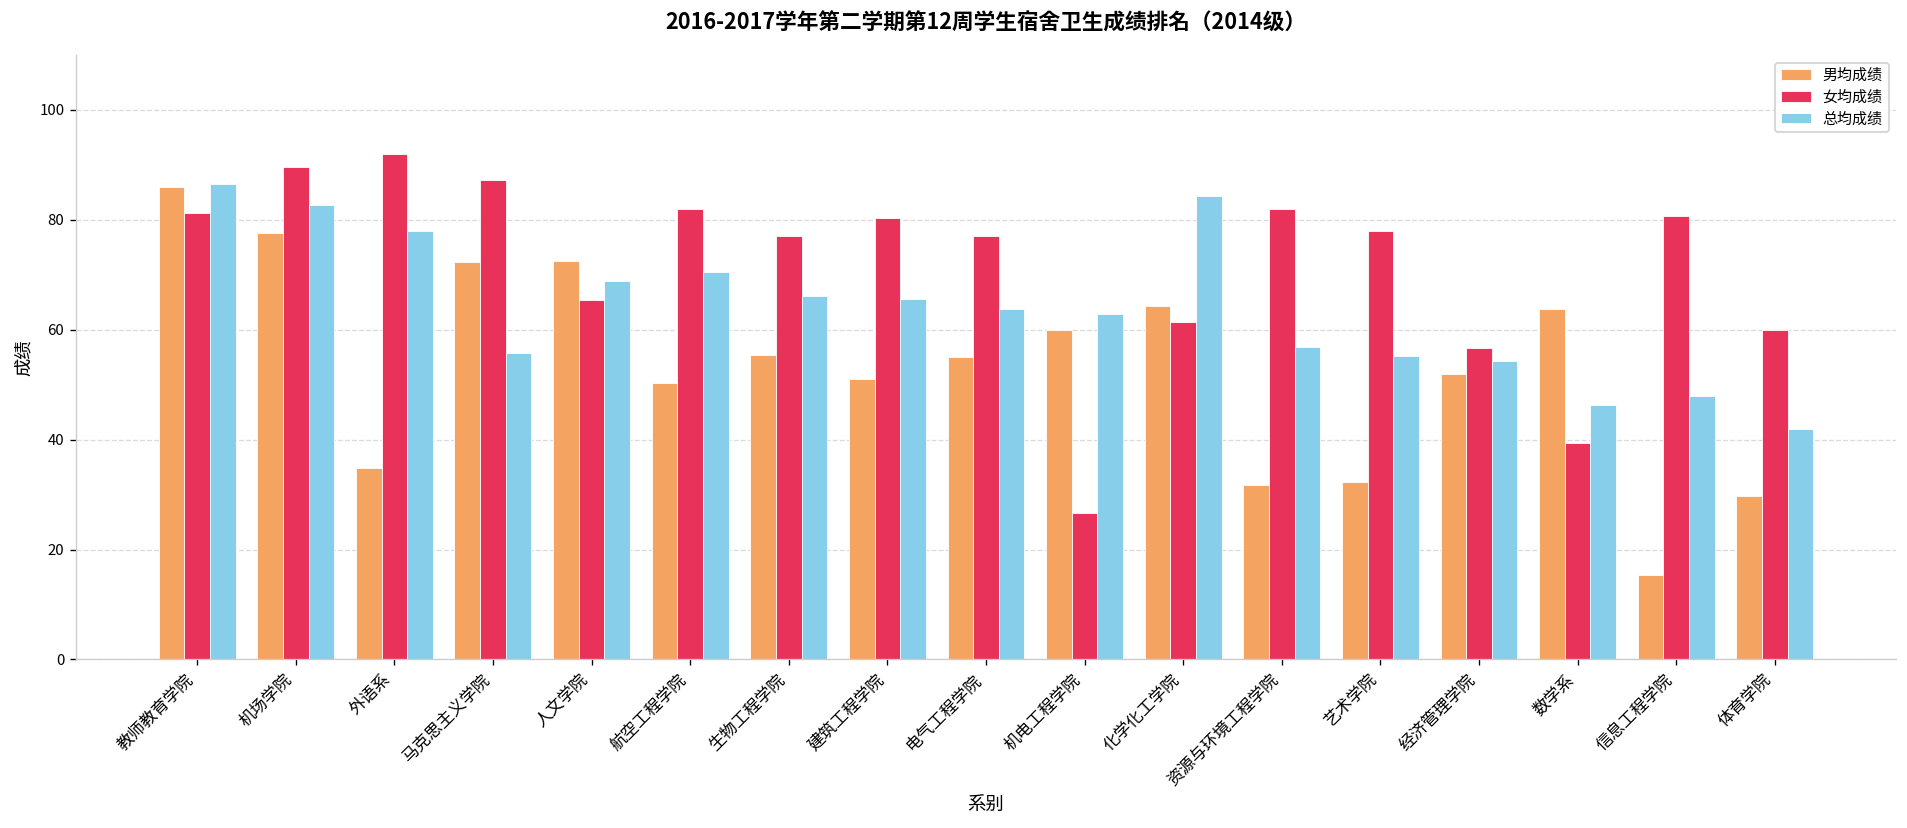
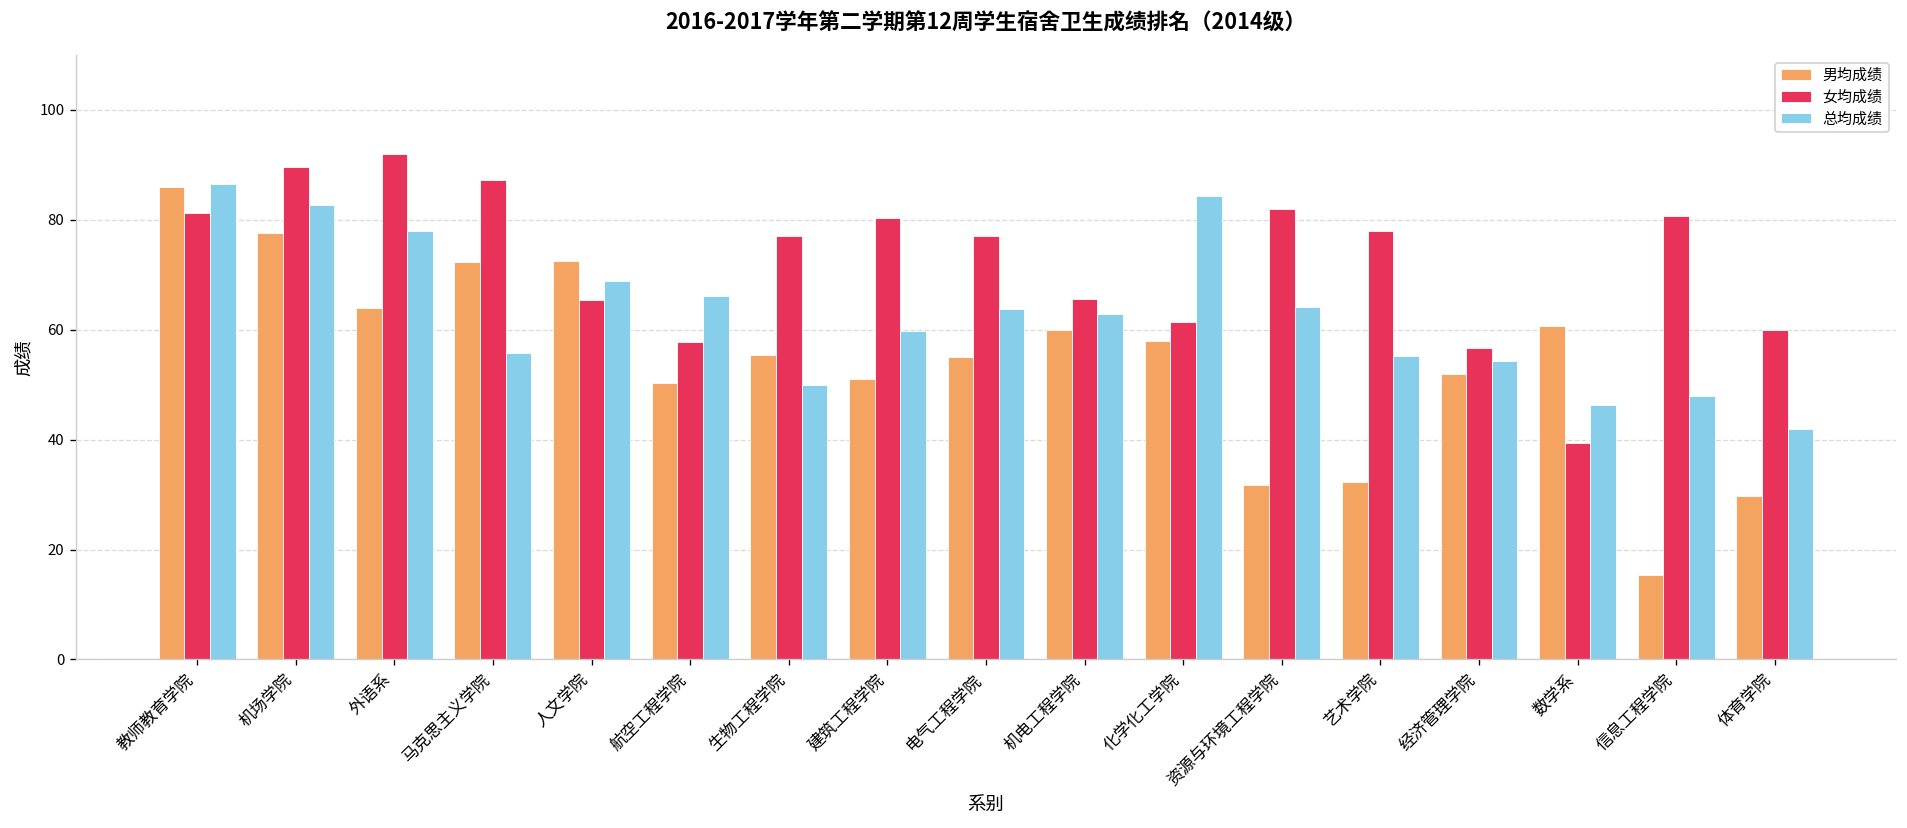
男均成绩, 外语系: 35 -> 64
女均成绩, 航空工程学院: 82 -> 58
总均成绩, 航空工程学院: 71 -> 66
总均成绩, 生物工程学院: 66 -> 50
总均成绩, 建筑工程学院: 66 -> 60
女均成绩, 机电工程学院: 27 -> 66
男均成绩, 化学化工学院: 64 -> 58
总均成绩, 资源与环境工程学院: 57 -> 64
男均成绩, 数学系: 64 -> 61
